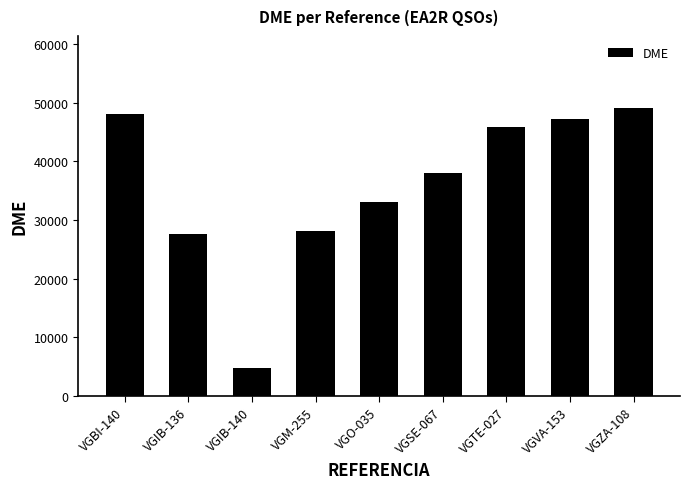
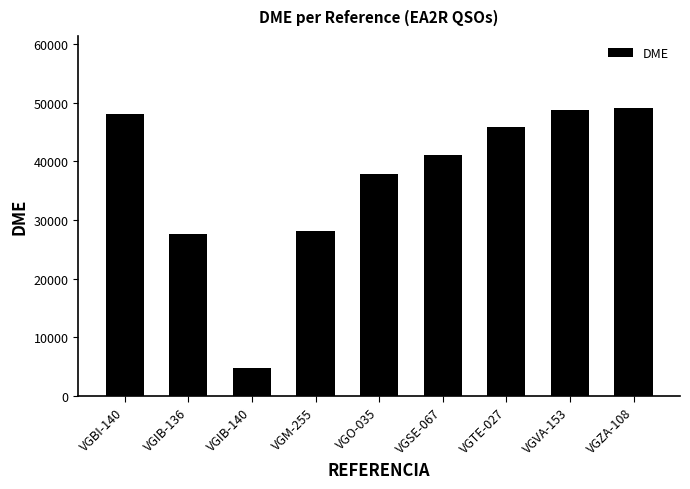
VGO-035: 33000 -> 38000
VGSE-067: 38000 -> 41000
VGVA-153: 47000 -> 49000
